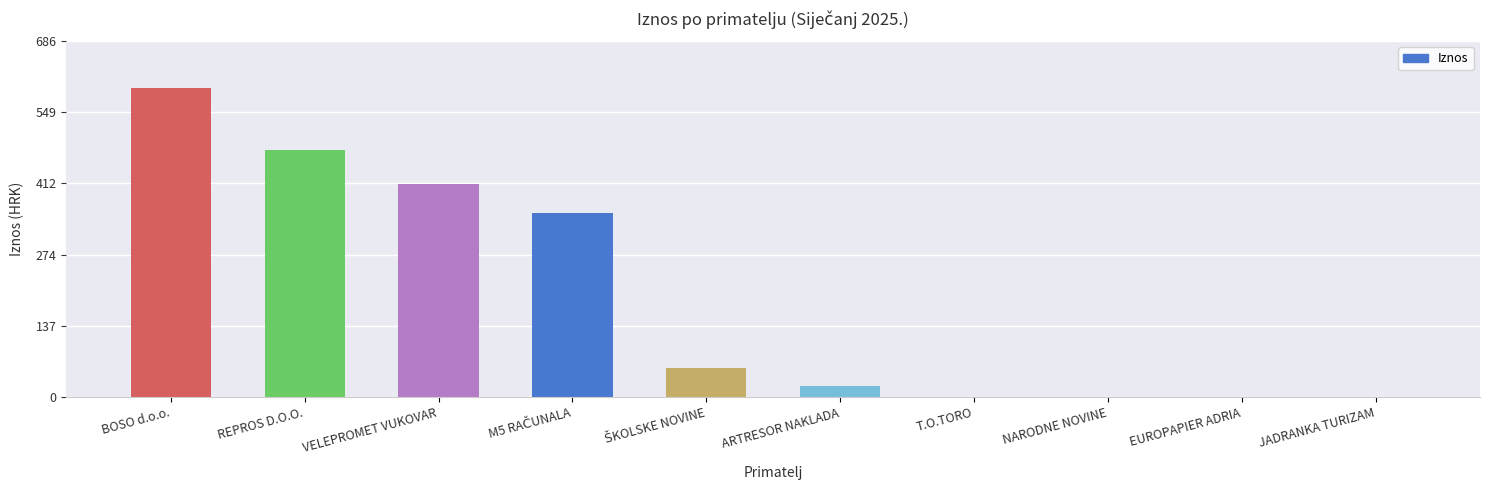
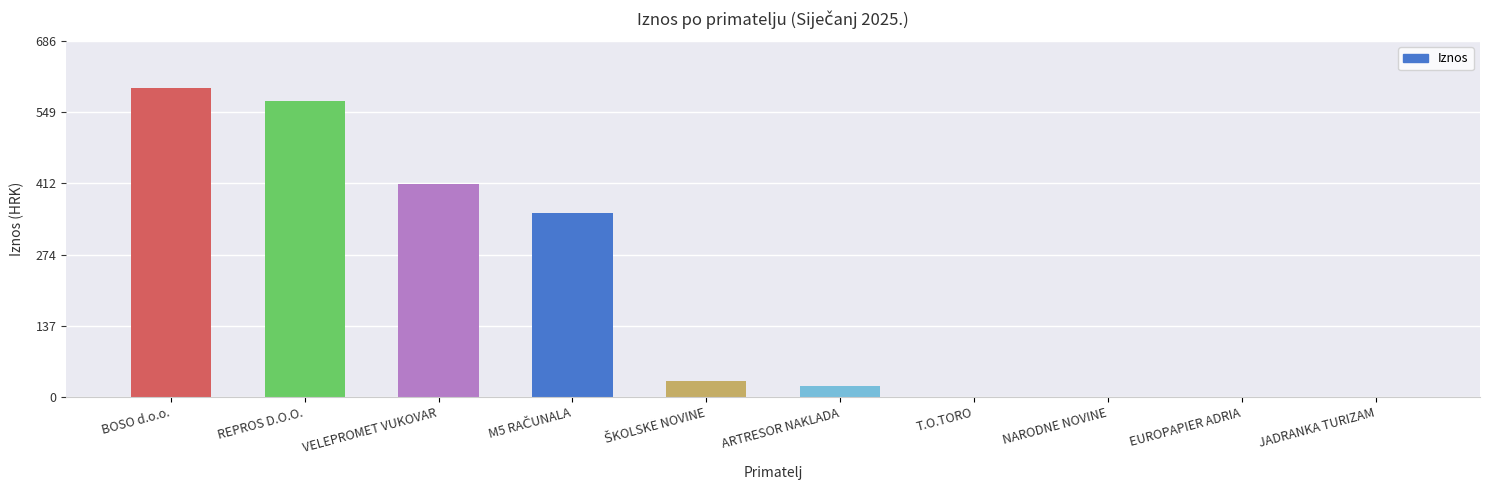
REPROS D.O.O.: 480 -> 570
ŠKOLSKE NOVINE: 60 -> 30
